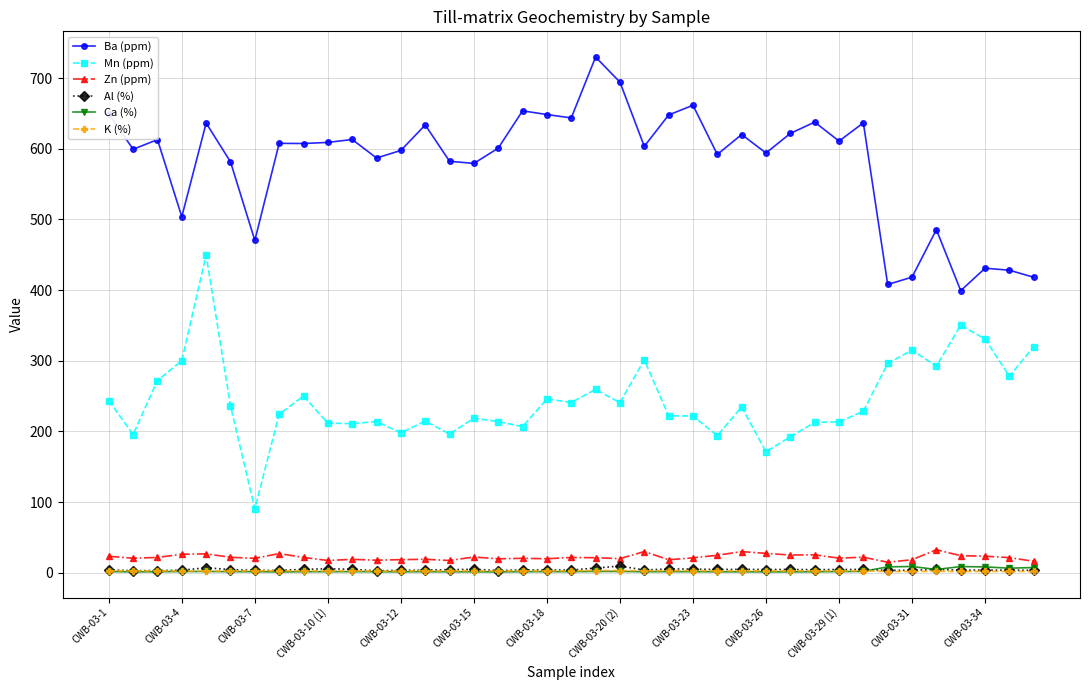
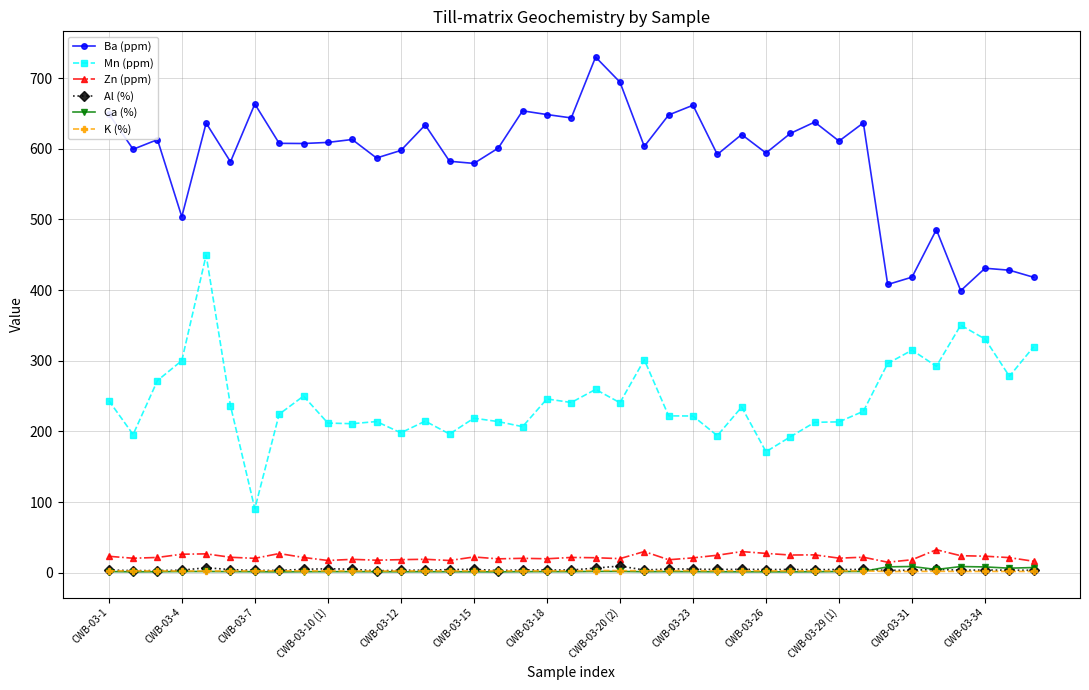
Ba (ppm), CWB-03-7: 470 -> 660
